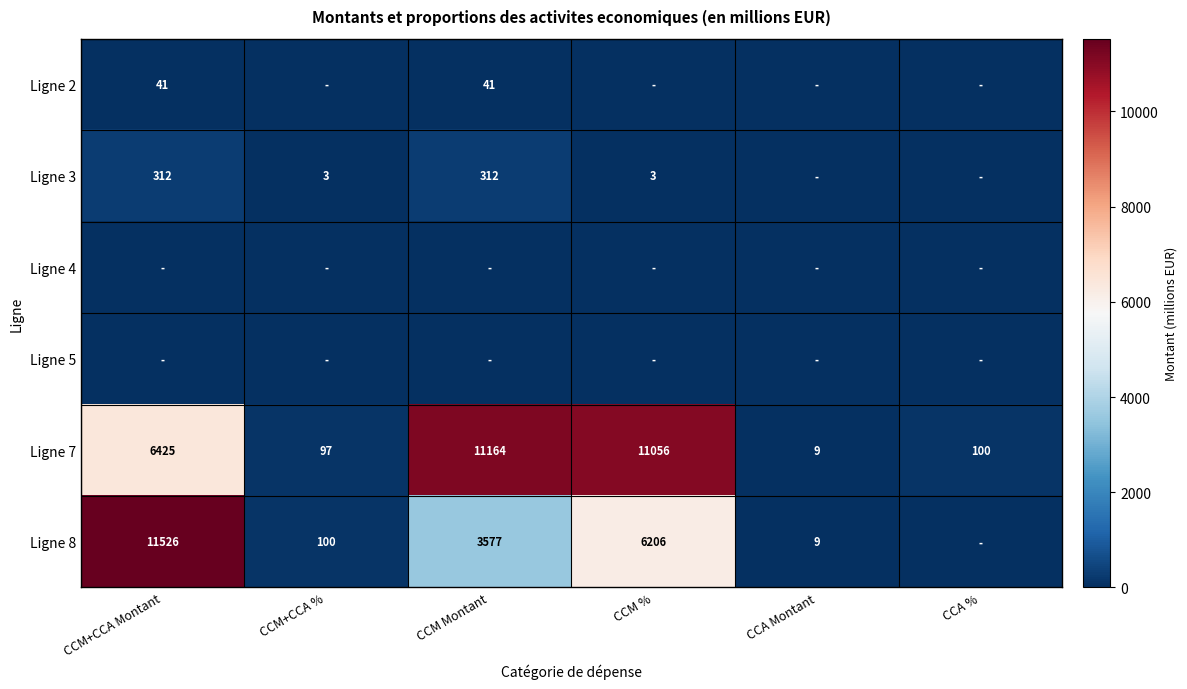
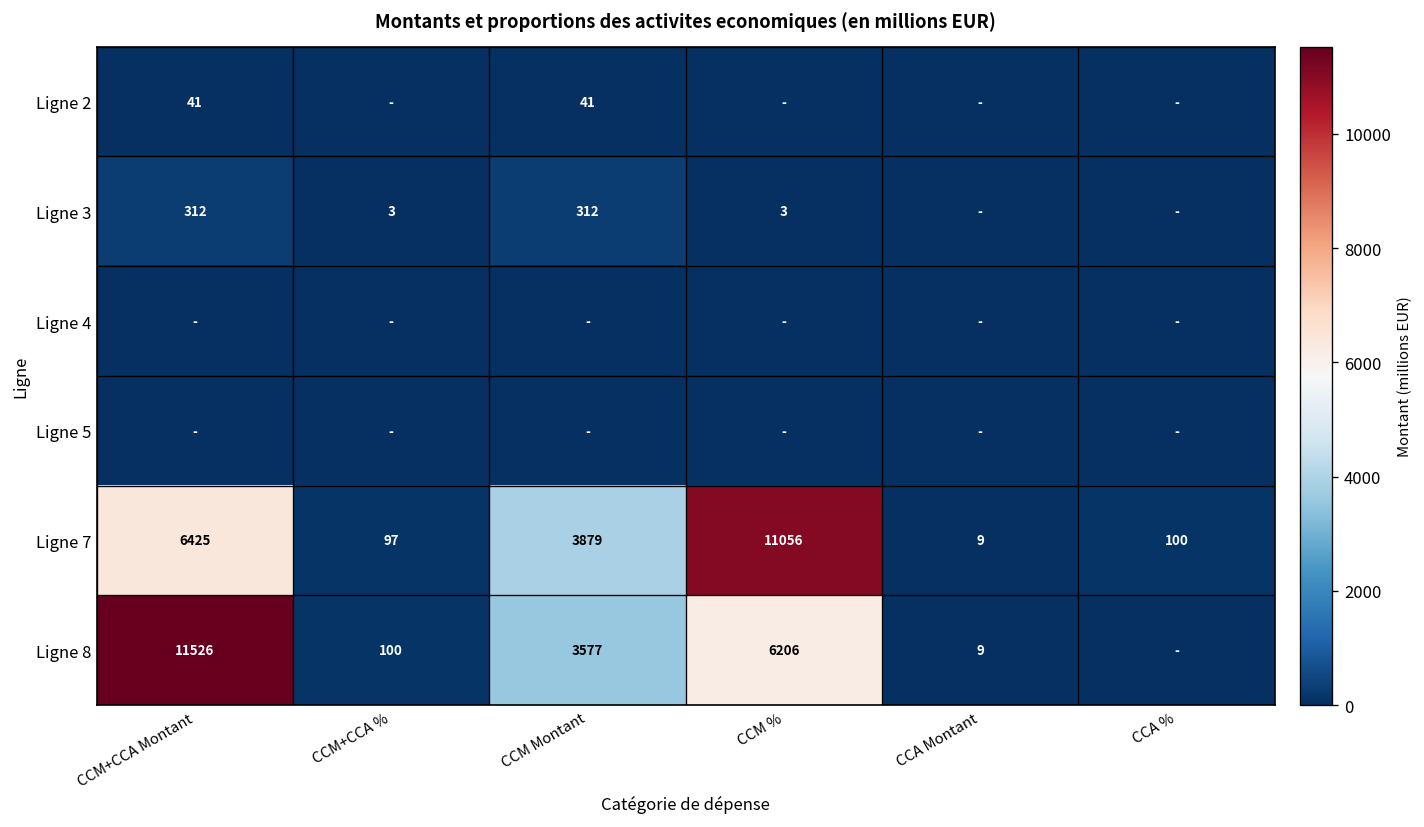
Ligne 7, CCM Montant: 11164 -> 3879
